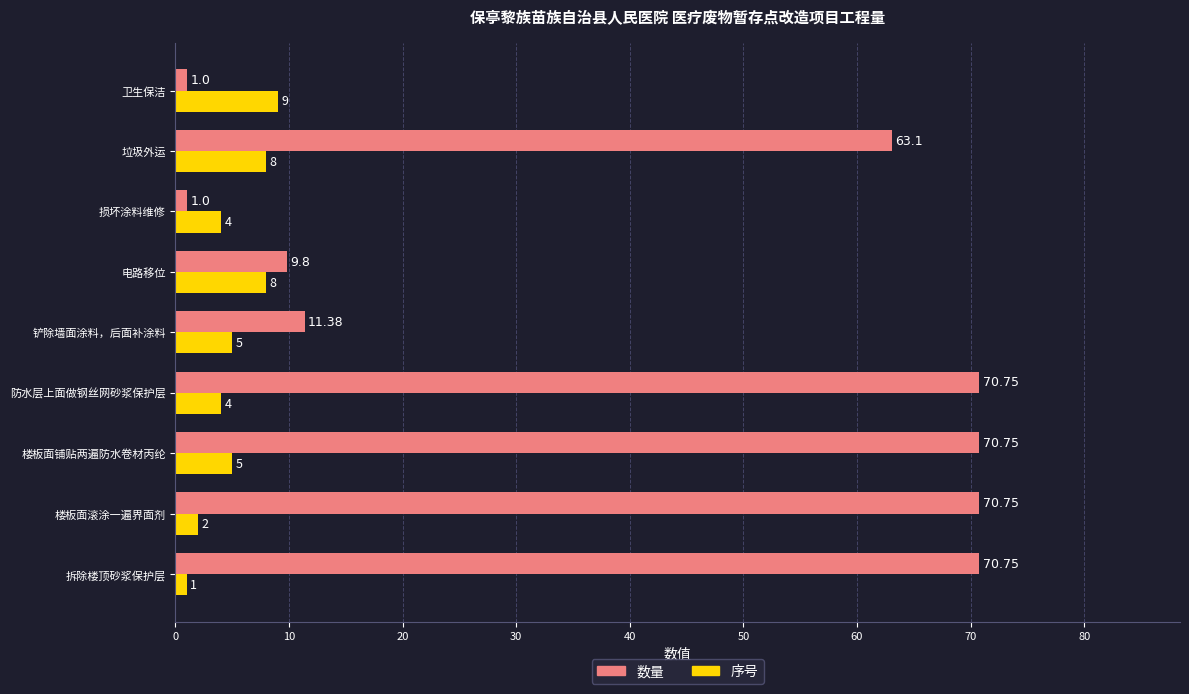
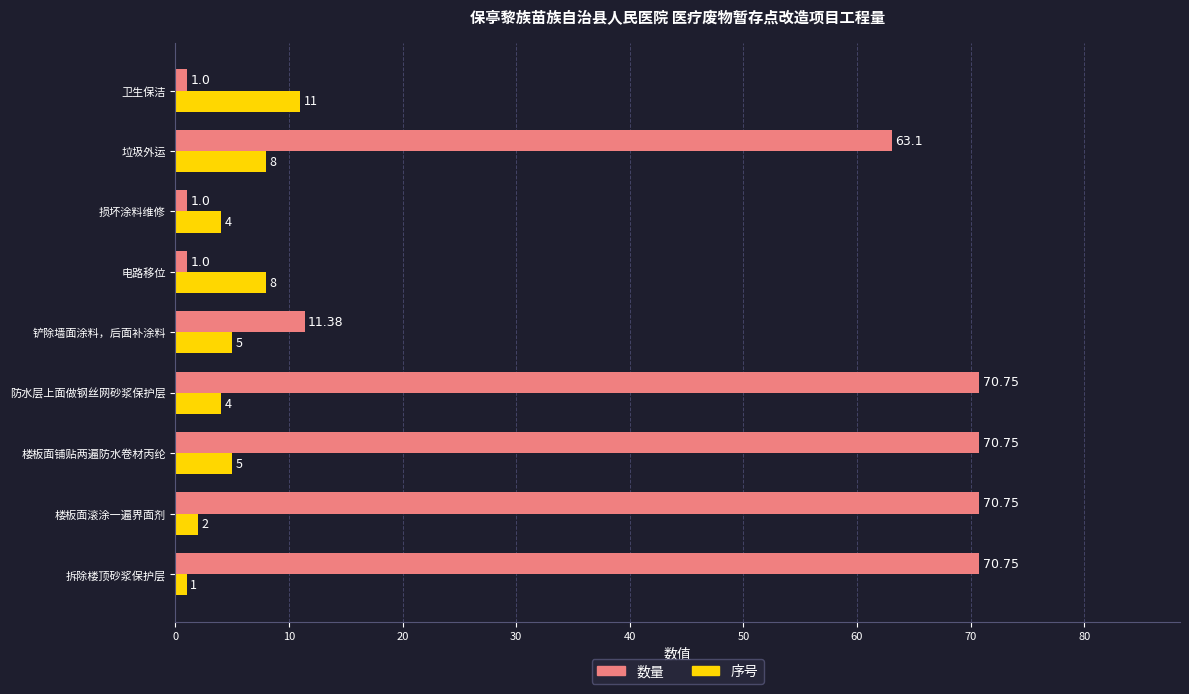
序号, 卫生保洁: 9 -> 11
数量, 电路移位: 9.8 -> 1.0
